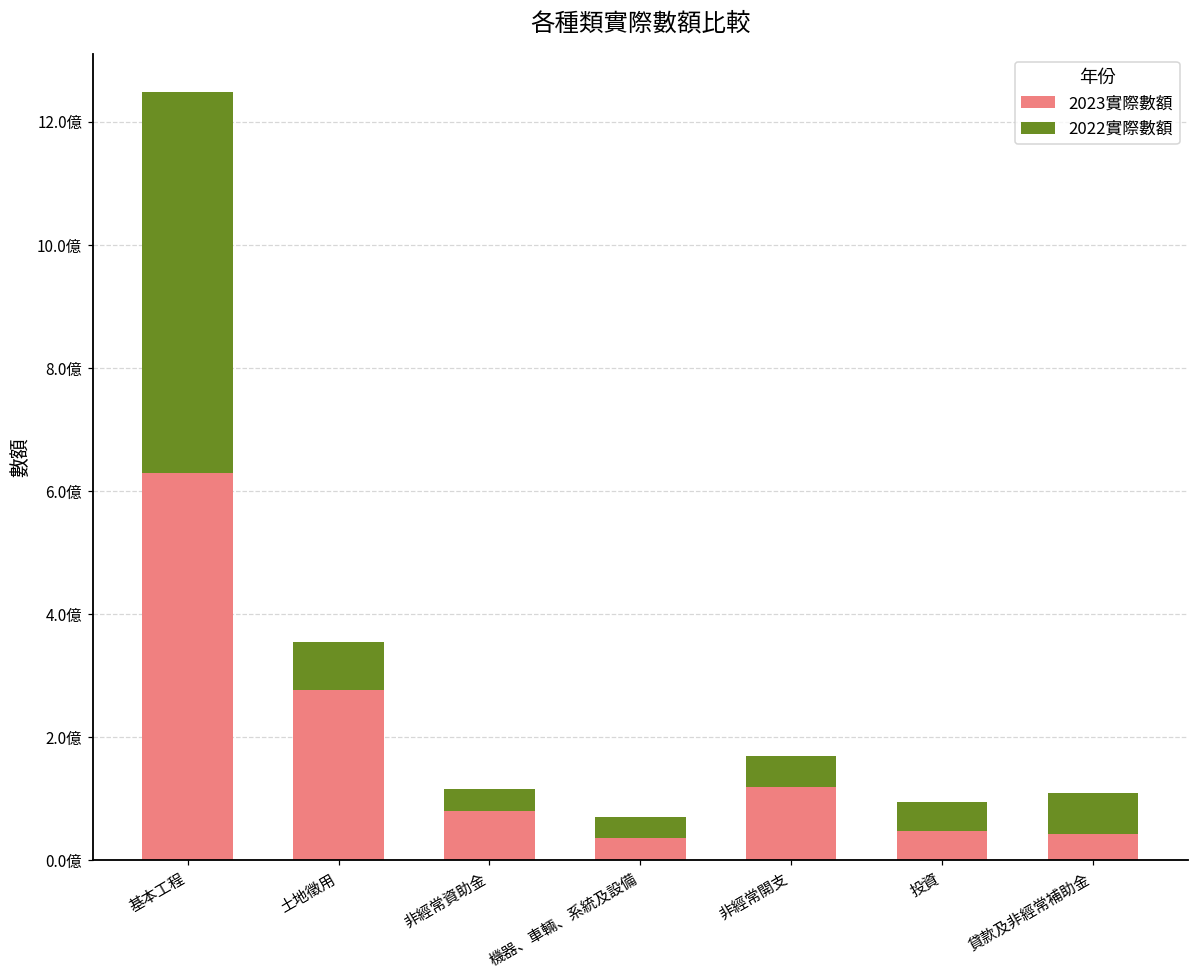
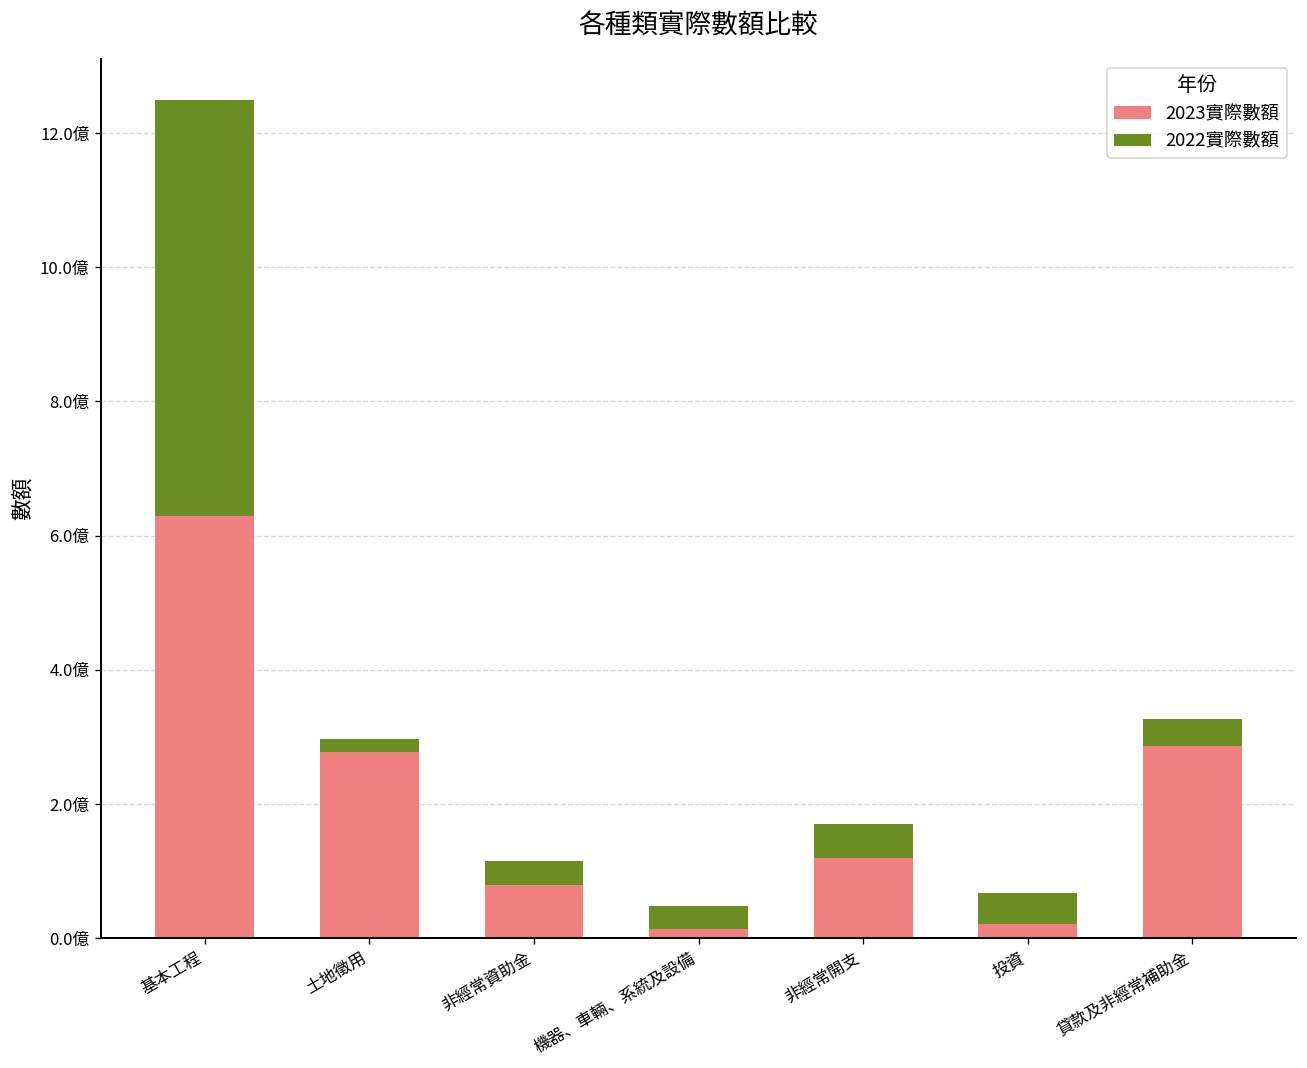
2022實際數額, 土地徵用: 0.8億 -> 0.2億
2023實際數額, 機器、車輛、系統及設備: 0.4億 -> 0.1億
2023實際數額, 投資: 0.5億 -> 0.2億
2023實際數額, 貸款及非經常補助金: 0.4億 -> 2.9億
2022實際數額, 貸款及非經常補助金: 0.7億 -> 0.4億
